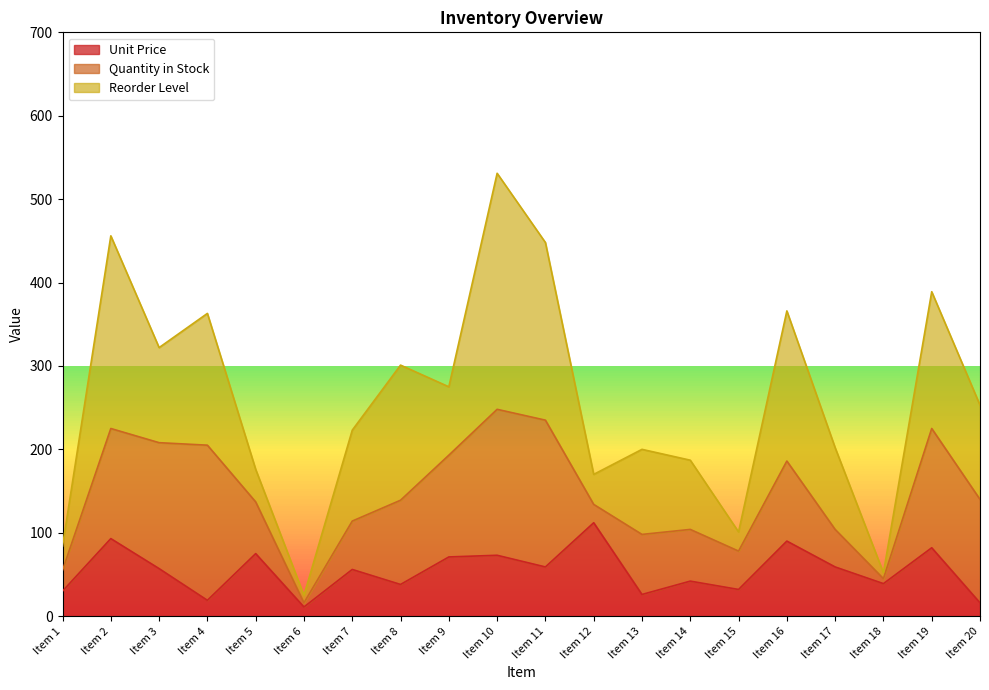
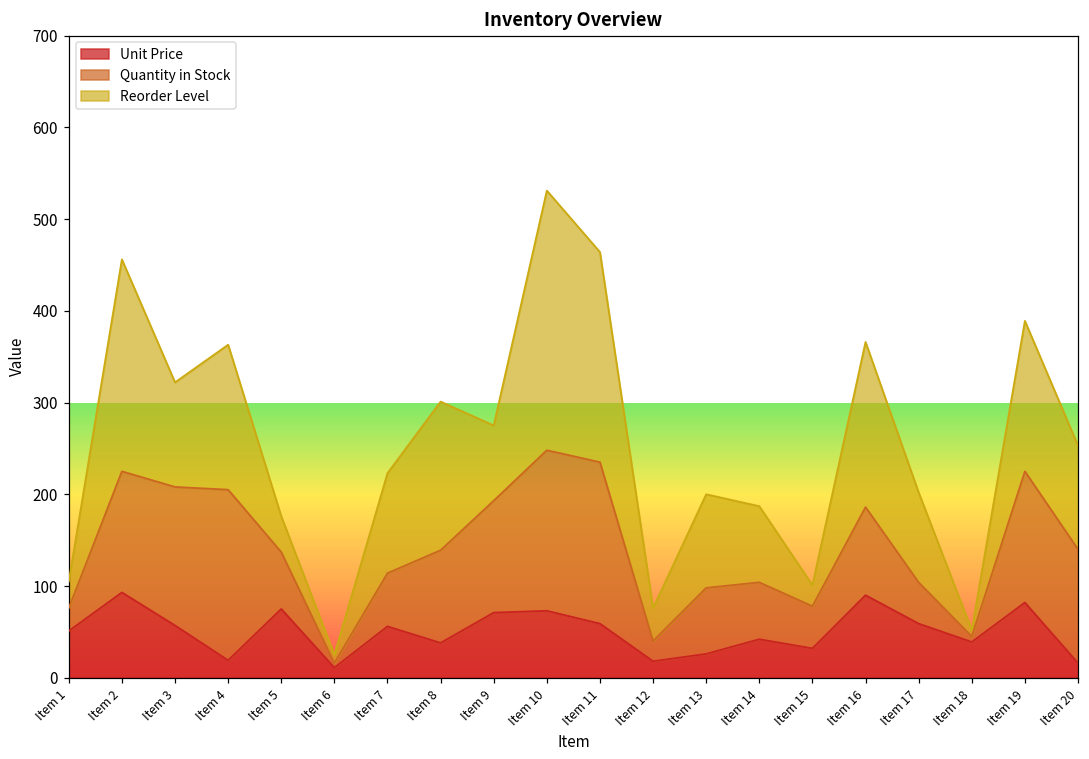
Unit Price, Item 1: 30 -> 50
Reorder Level, Item 11: 210 -> 230
Unit Price, Item 12: 110 -> 20
